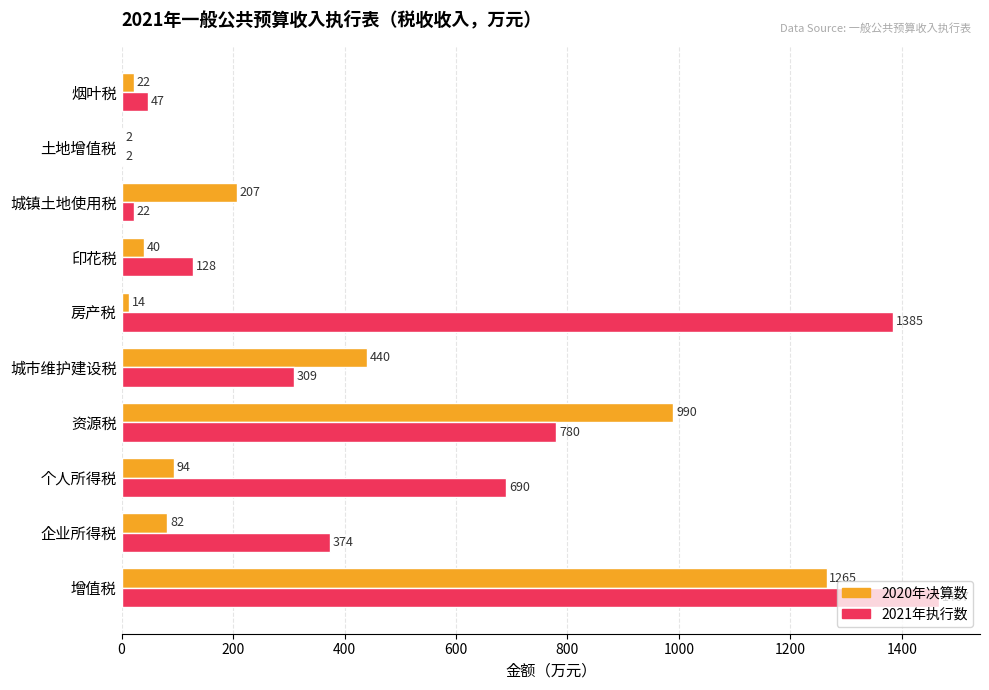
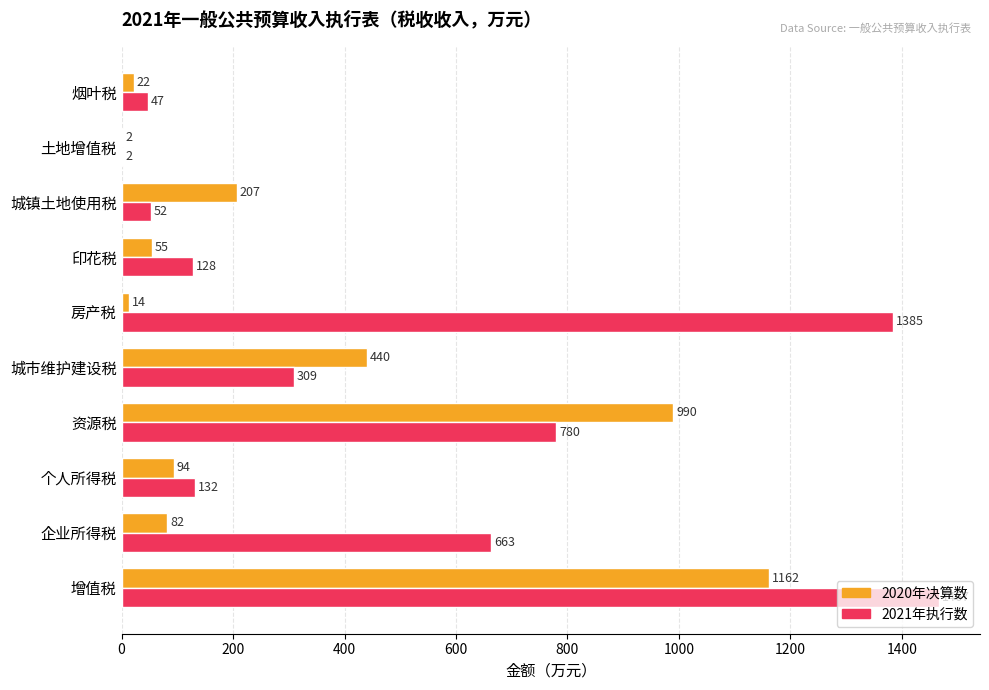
2021年执行数, 城镇土地使用税: 22 -> 52
2020年决算数, 印花税: 40 -> 55
2021年执行数, 个人所得税: 690 -> 132
2021年执行数, 企业所得税: 374 -> 663
2020年决算数, 增值税: 1270 -> 1160
